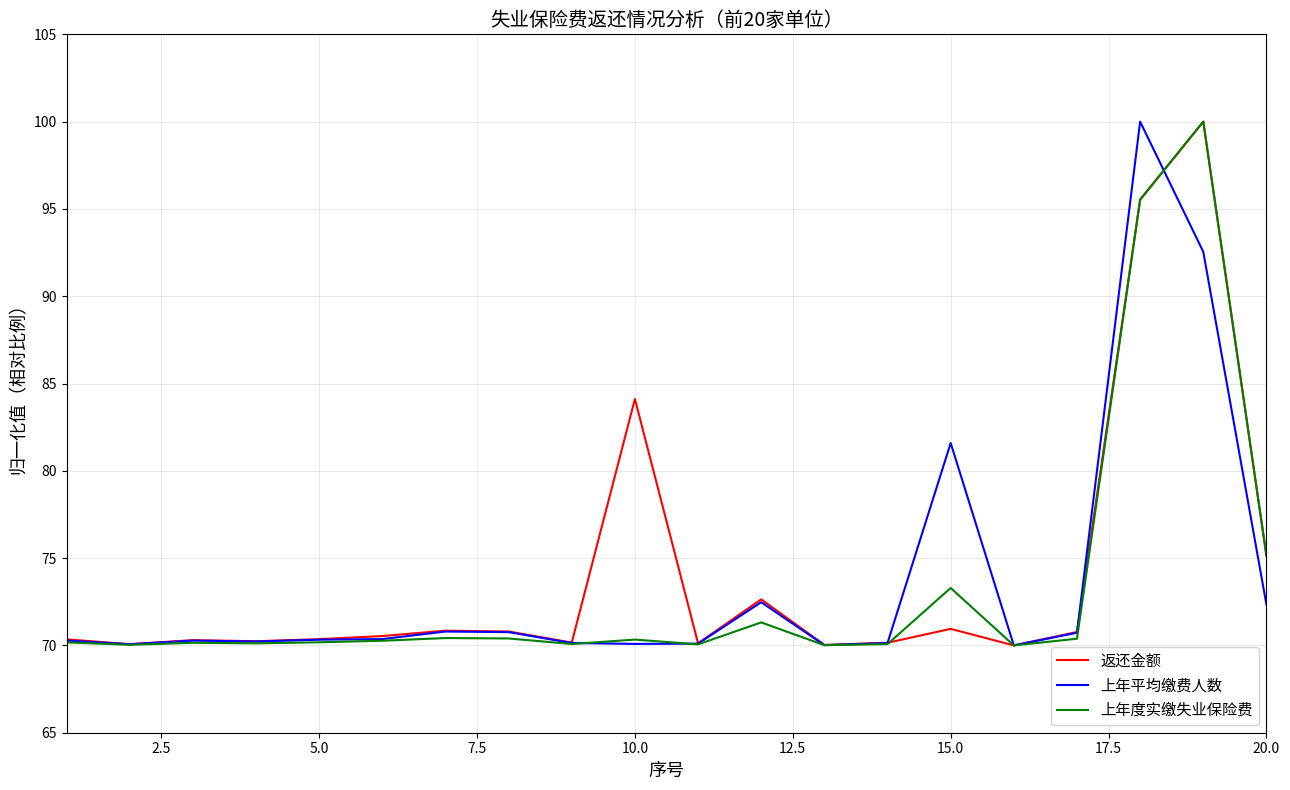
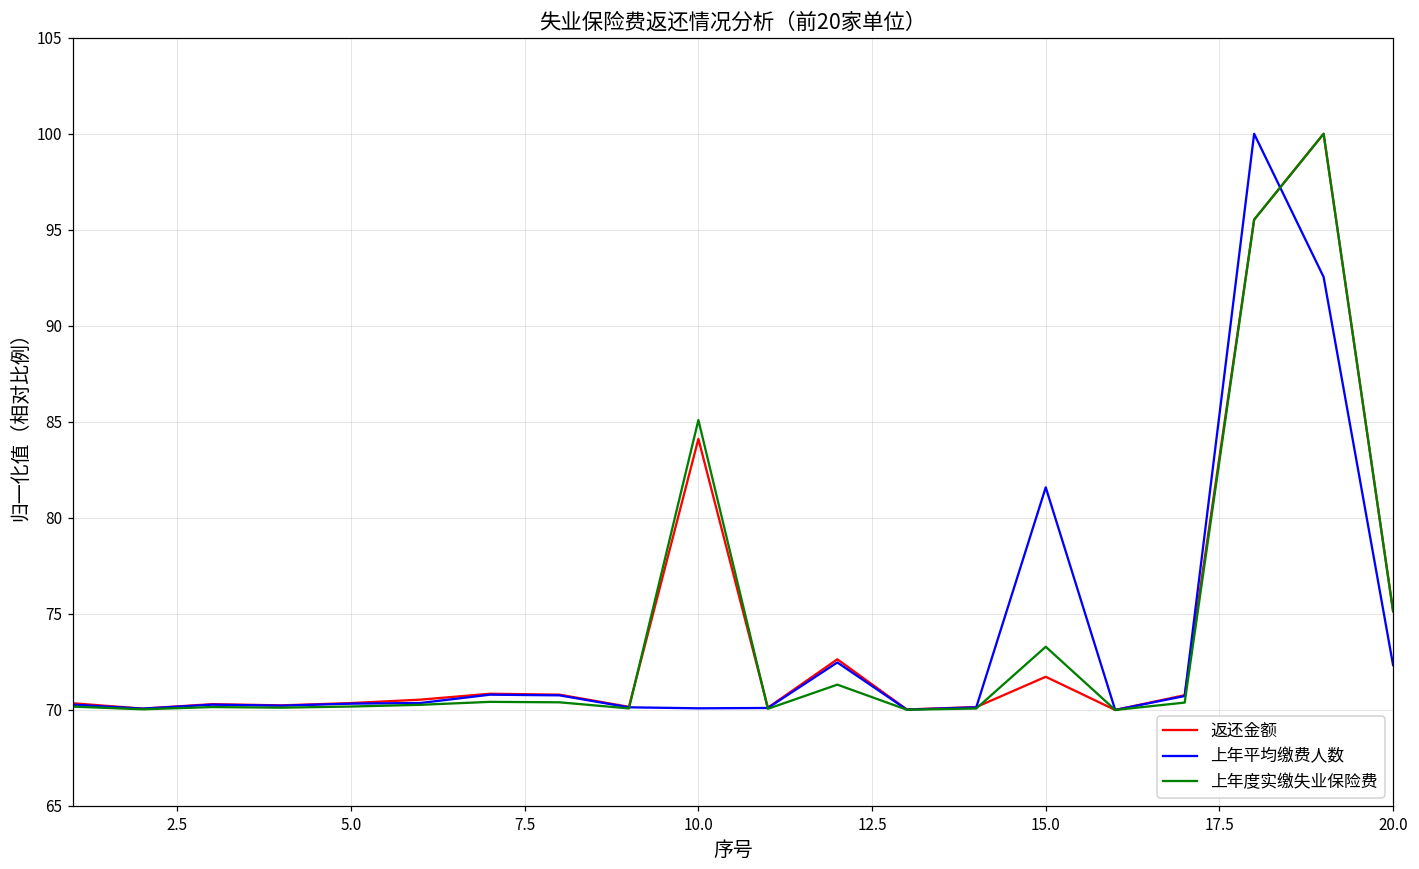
上年度实缴失业保险费, 10.0: 70.3 -> 85.1
返还金额, 15.0: 70.9 -> 71.7
